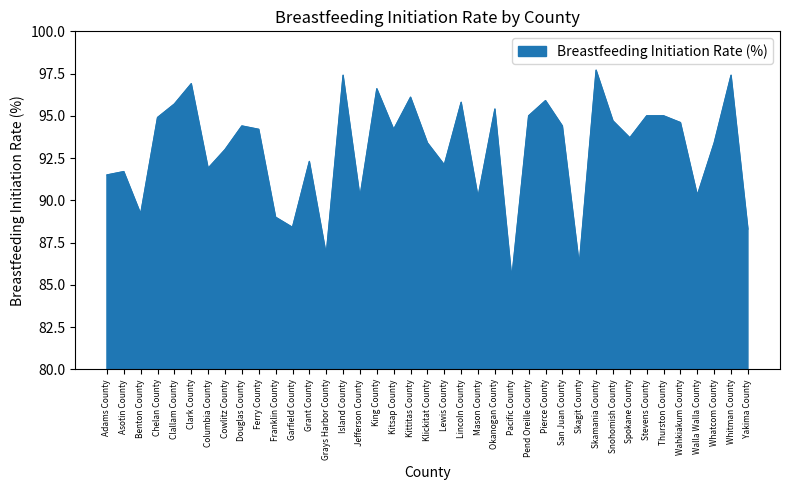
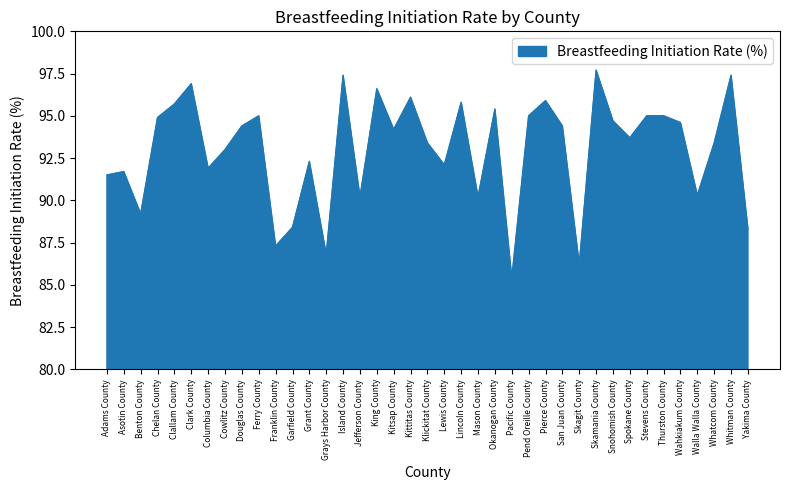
Ferry County: 94.2 -> 95.0
Franklin County: 89.0 -> 87.3
